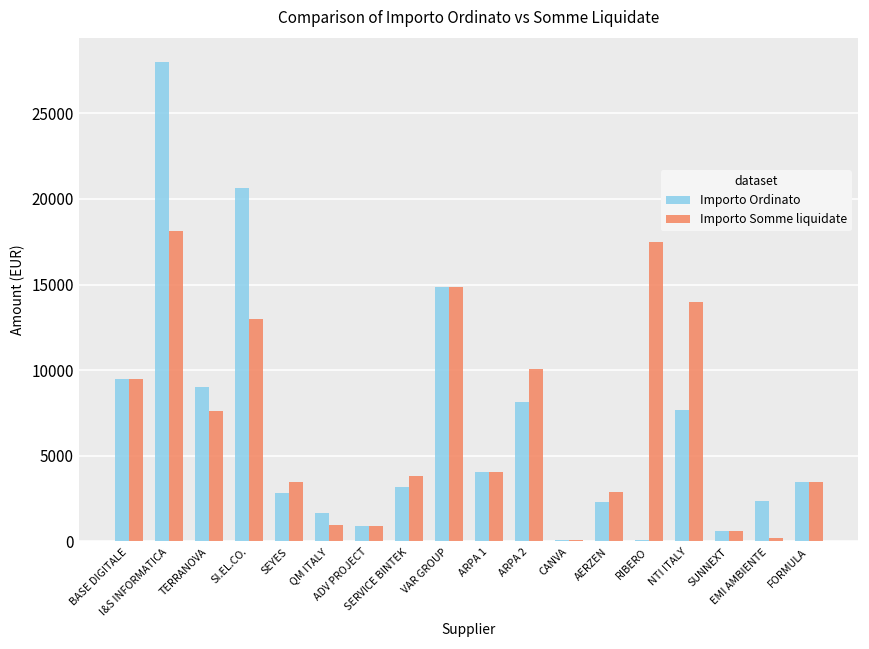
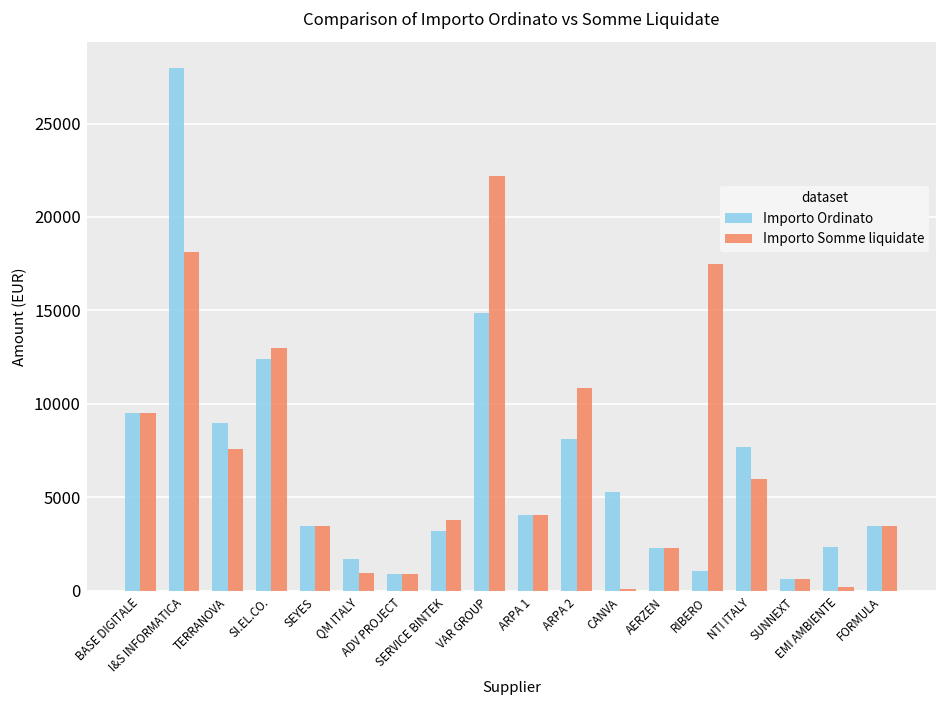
Importo Ordinato, SI.EL.CO.: 20600 -> 12400
Importo Ordinato, SEYES: 2800 -> 3500
Importo Somme liquidate, VAR GROUP: 14900 -> 22200
Importo Somme liquidate, ARPA 2: 10100 -> 10800
Importo Ordinato, CANVA: 100 -> 5300
Importo Somme liquidate, AERZEN: 2900 -> 2300
Importo Ordinato, RIBERO: 100 -> 1000
Importo Somme liquidate, NTI ITALY: 14000 -> 6000
